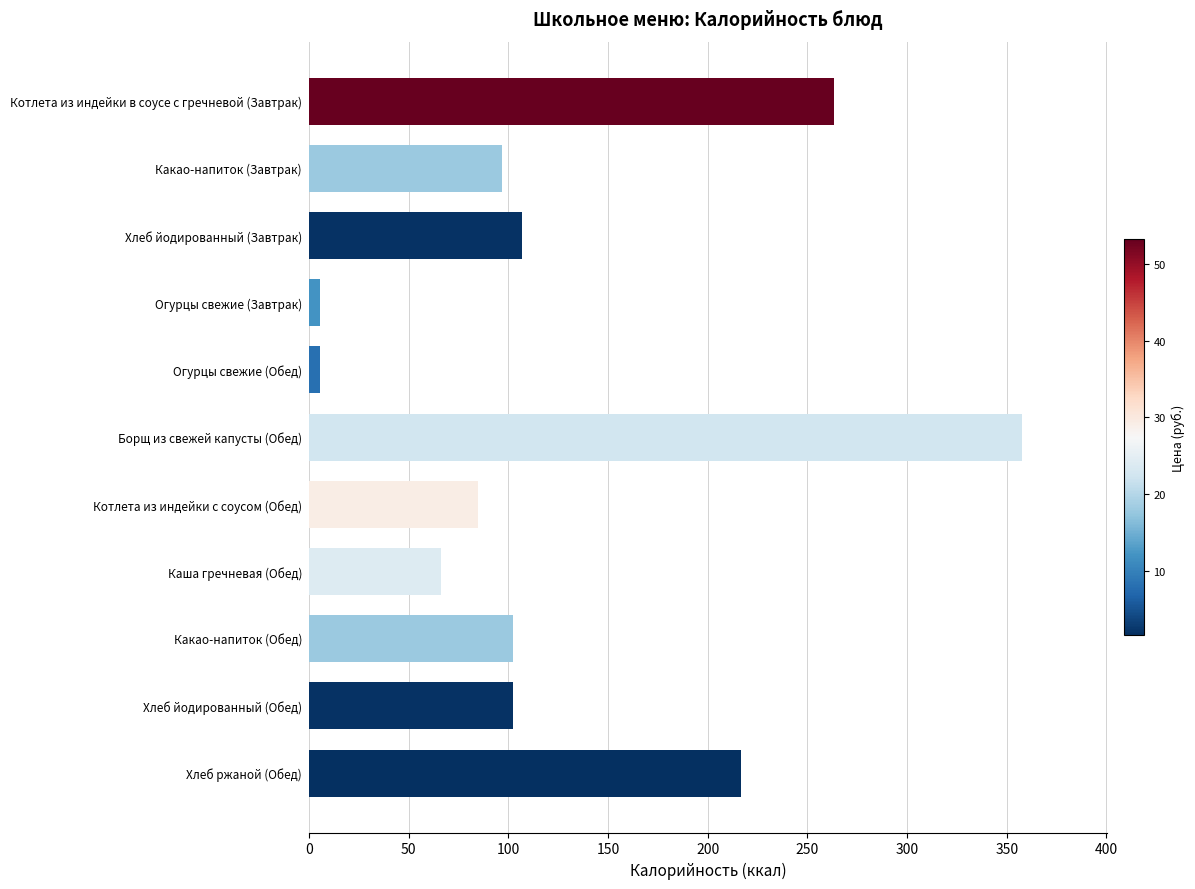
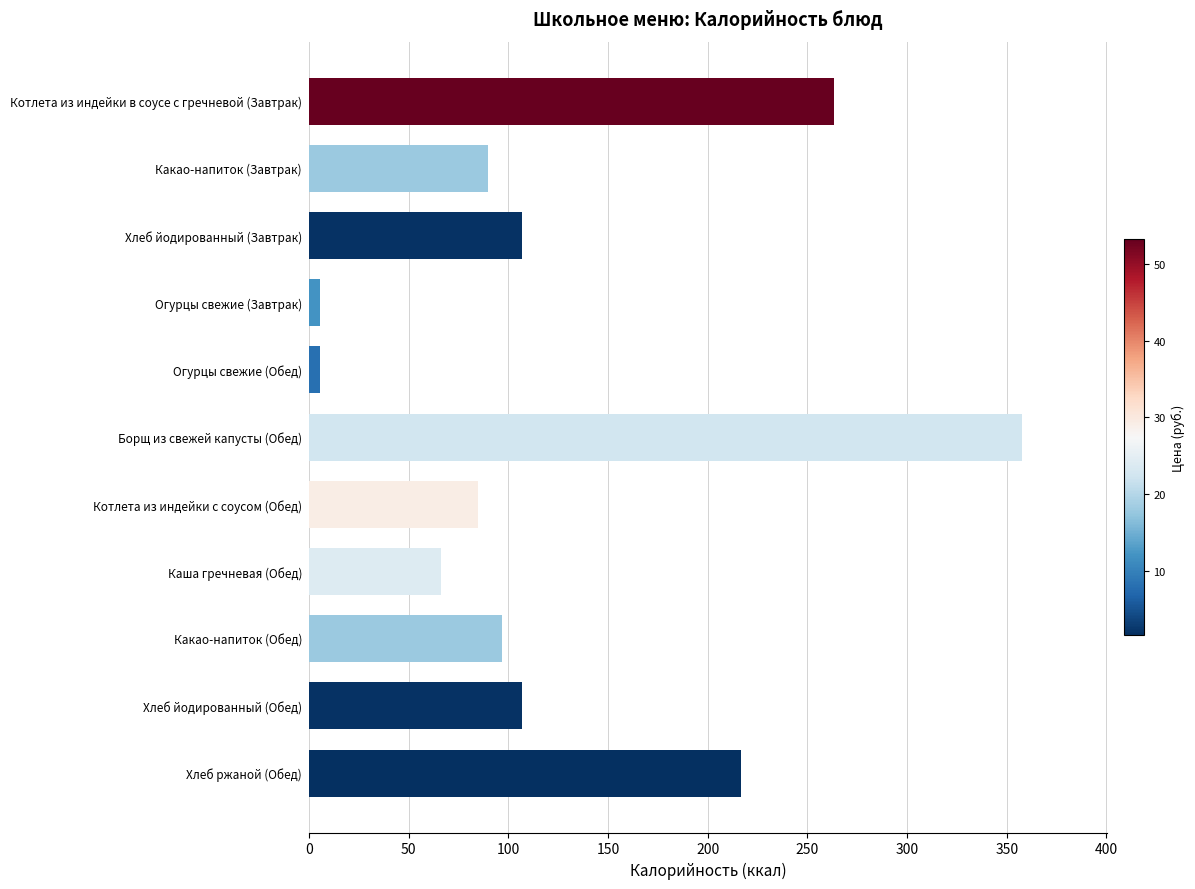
Какао-напиток (Завтрак): 97 -> 90
Какао-напиток (Обед): 103 -> 97
Хлеб йодированный (Обед): 102 -> 107
